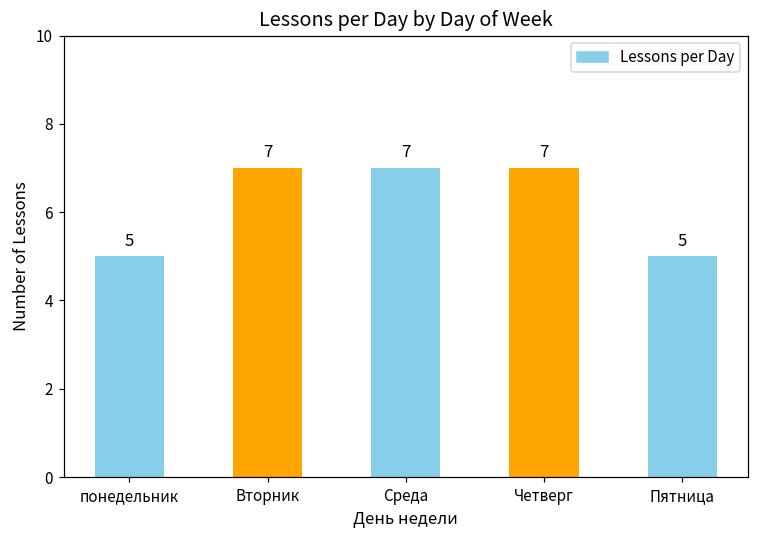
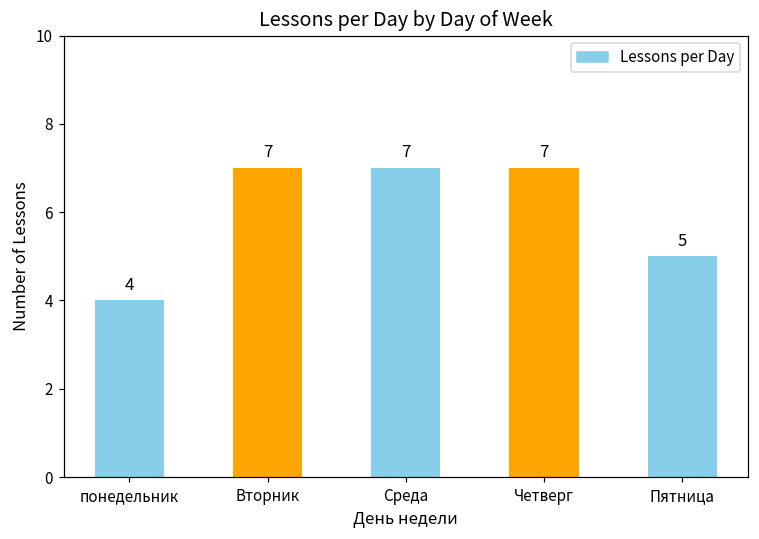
понедельник: 5 -> 4
